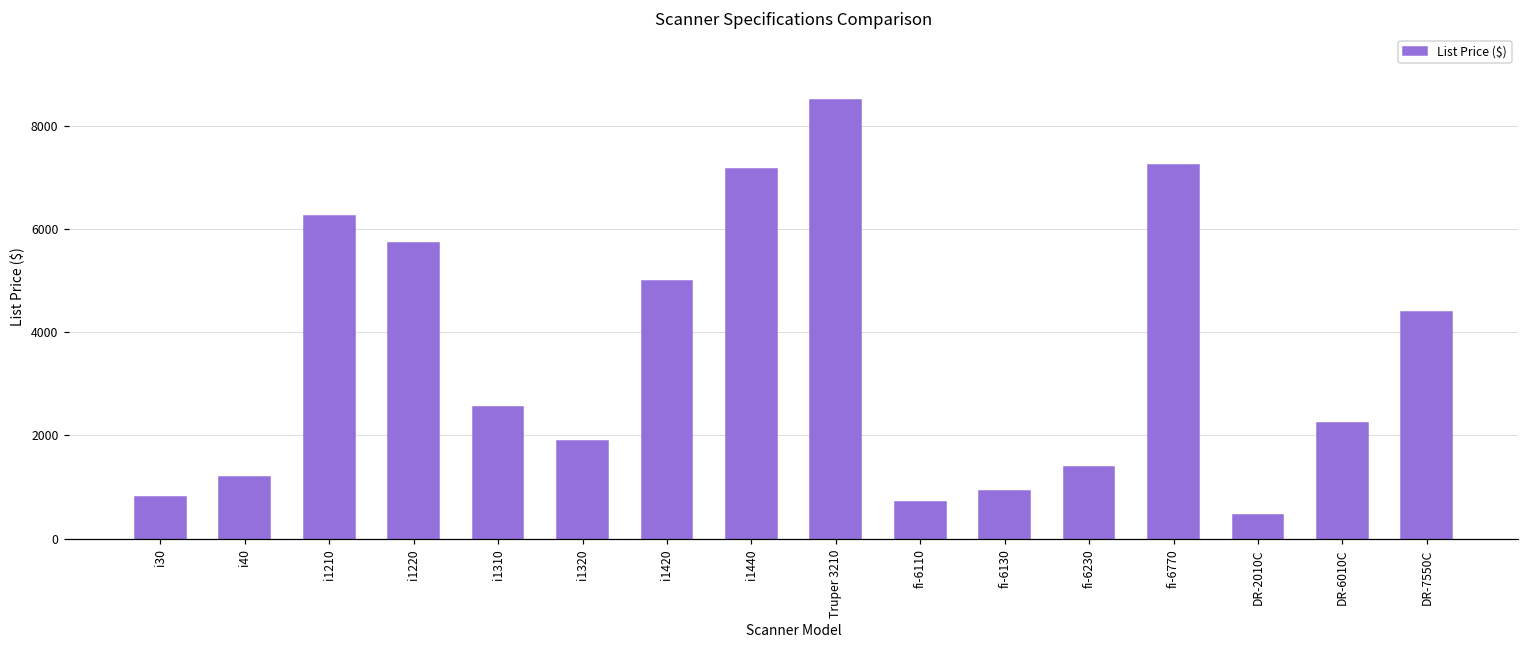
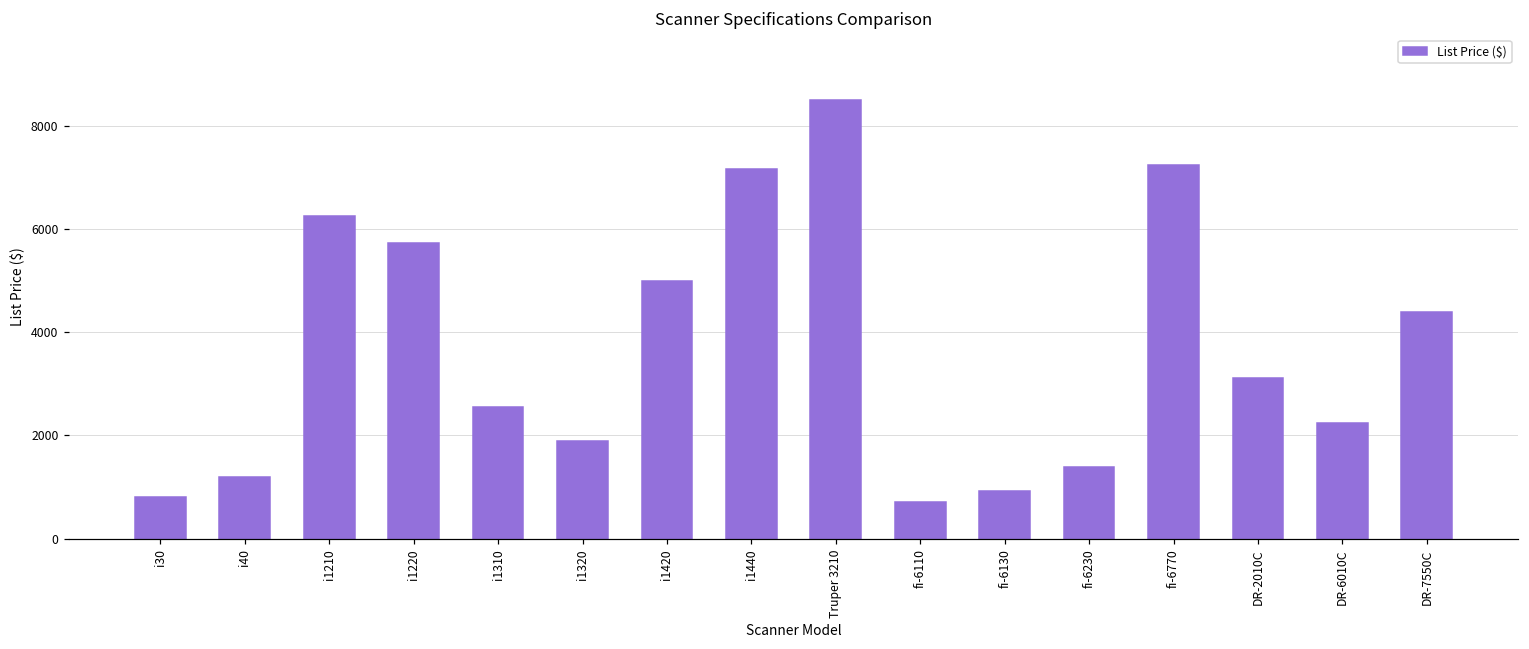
DR-2010C: 500 -> 3100
